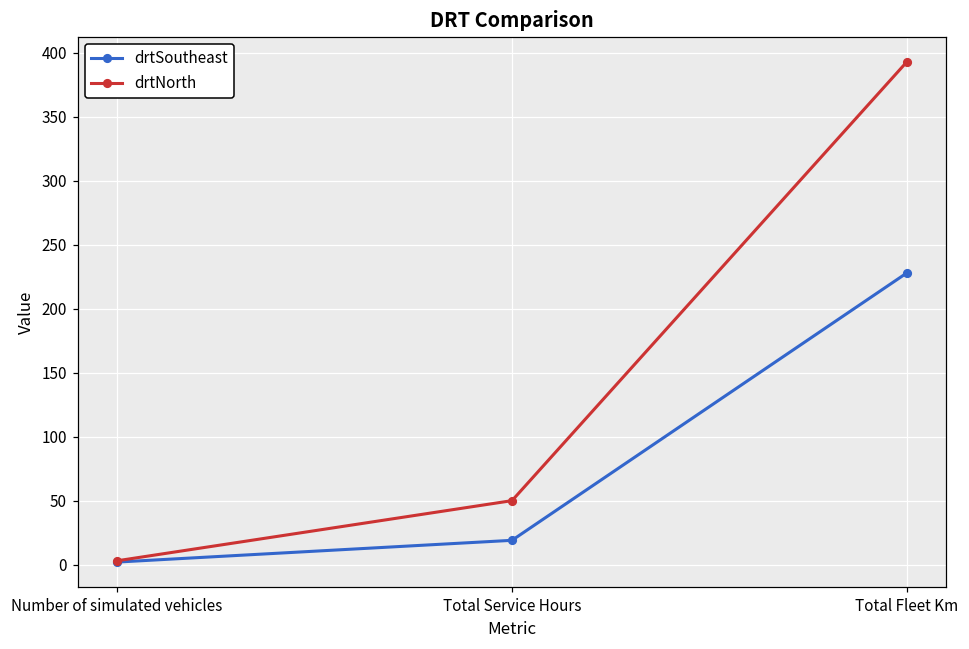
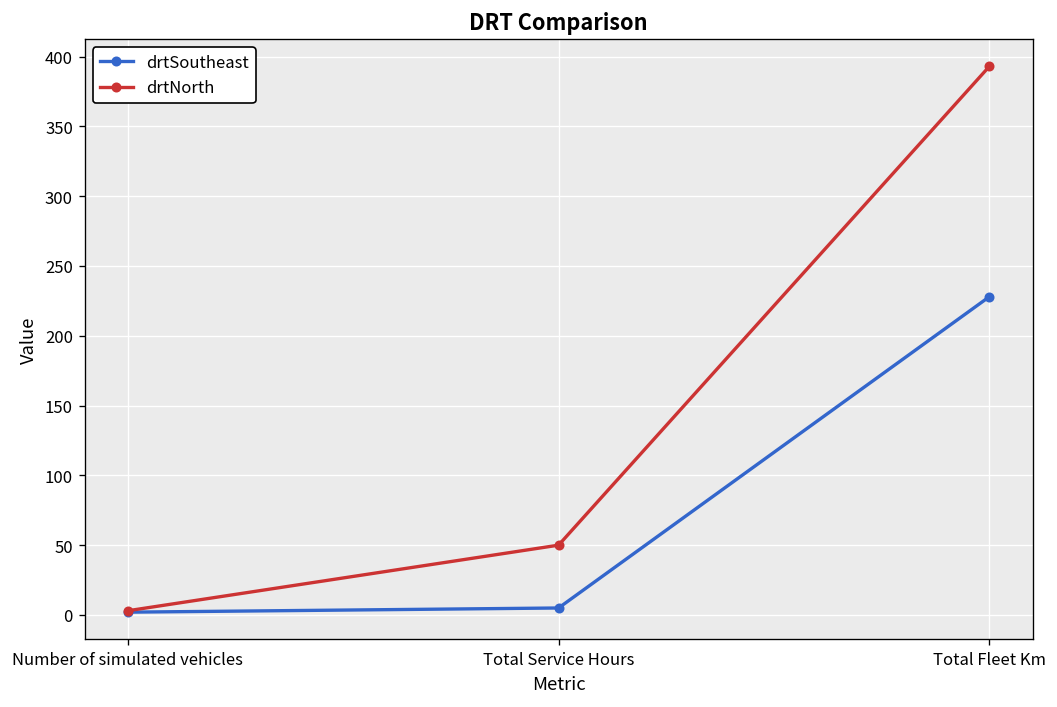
drtSoutheast, Total Service Hours: 19 -> 5
